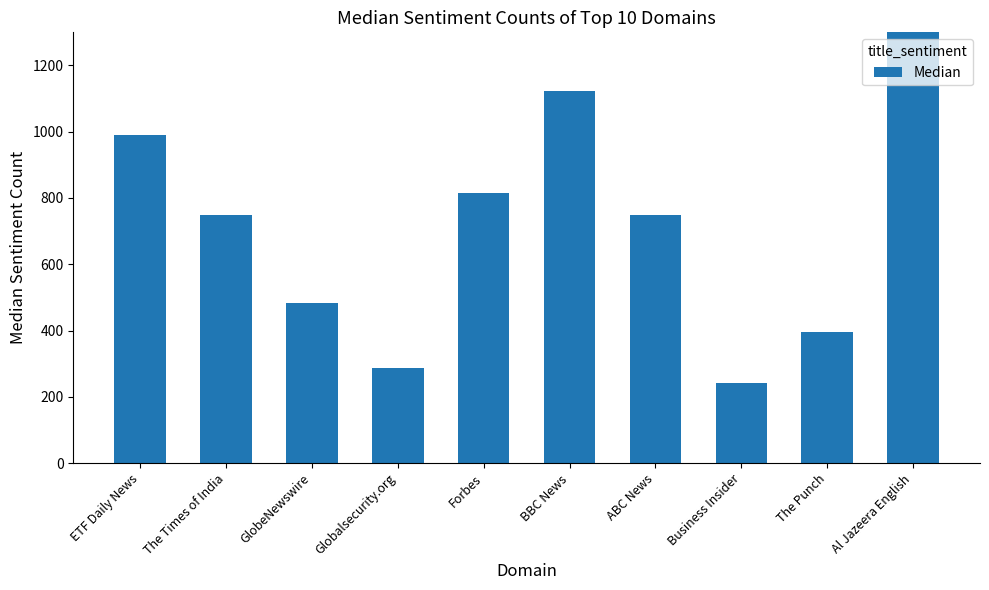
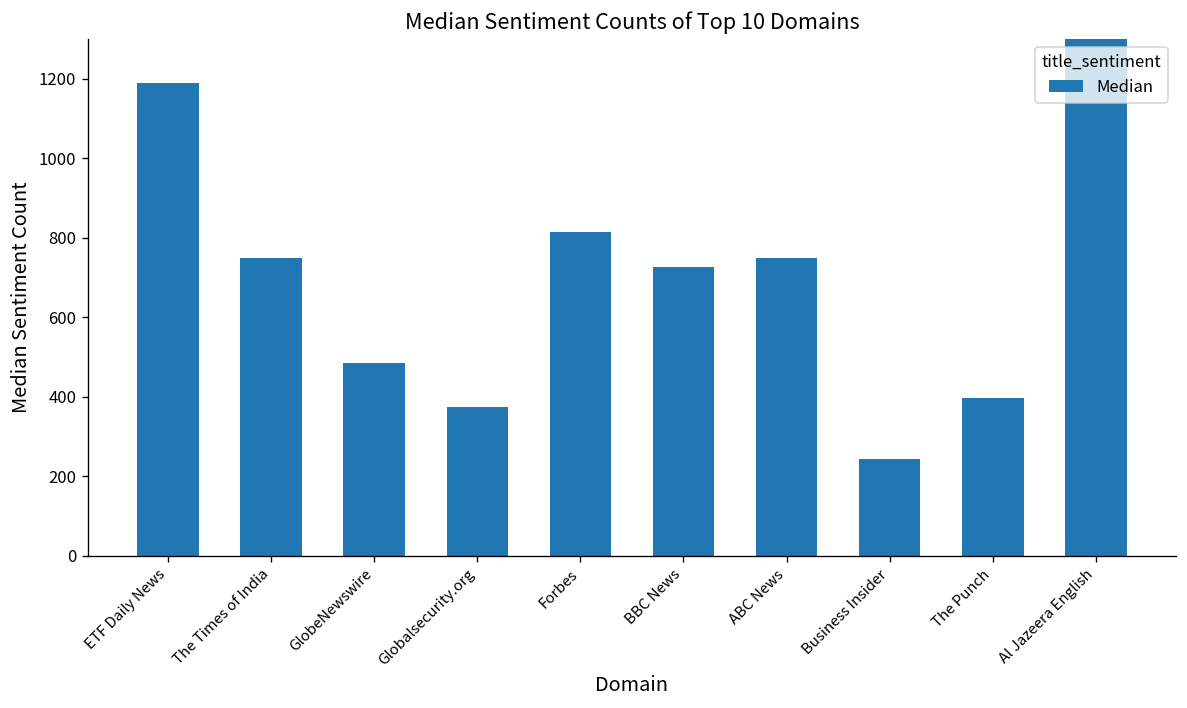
ETF Daily News: 990 -> 1190
Globalsecurity.org: 290 -> 370
BBC News: 1120 -> 730
